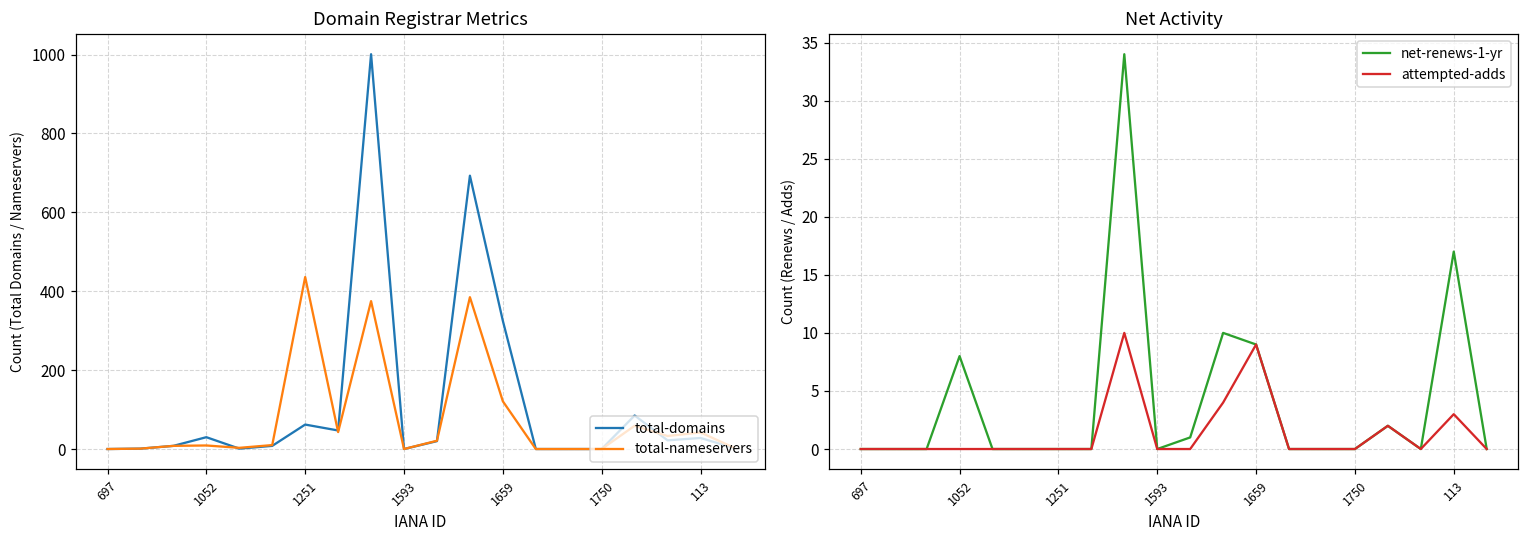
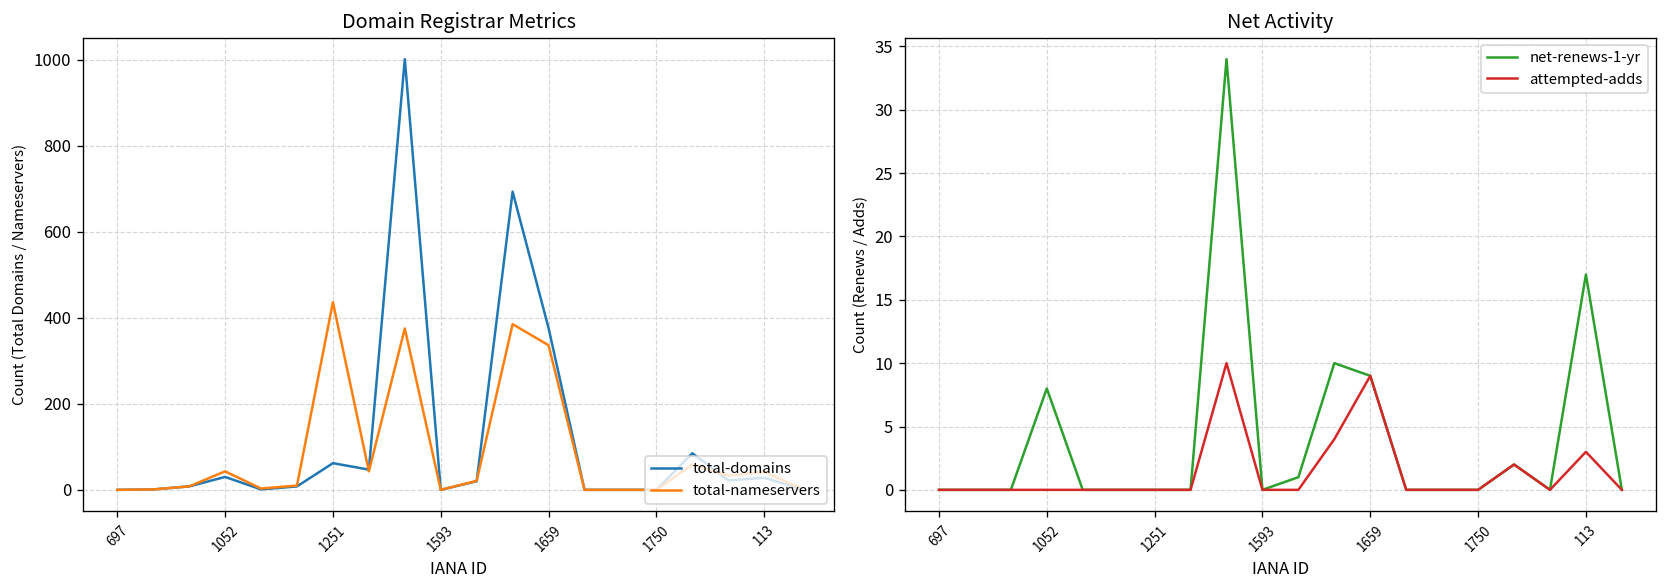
Domain Registrar Metrics, total-nameservers, 1052: 10 -> 40
Domain Registrar Metrics, total-domains, 1659: 330 -> 380
Domain Registrar Metrics, total-nameservers, 1659: 120 -> 340
